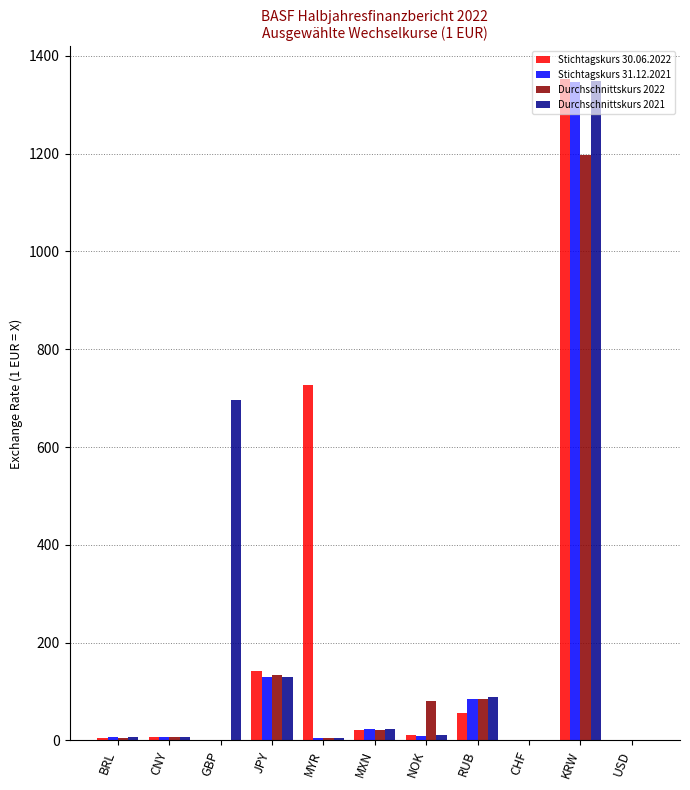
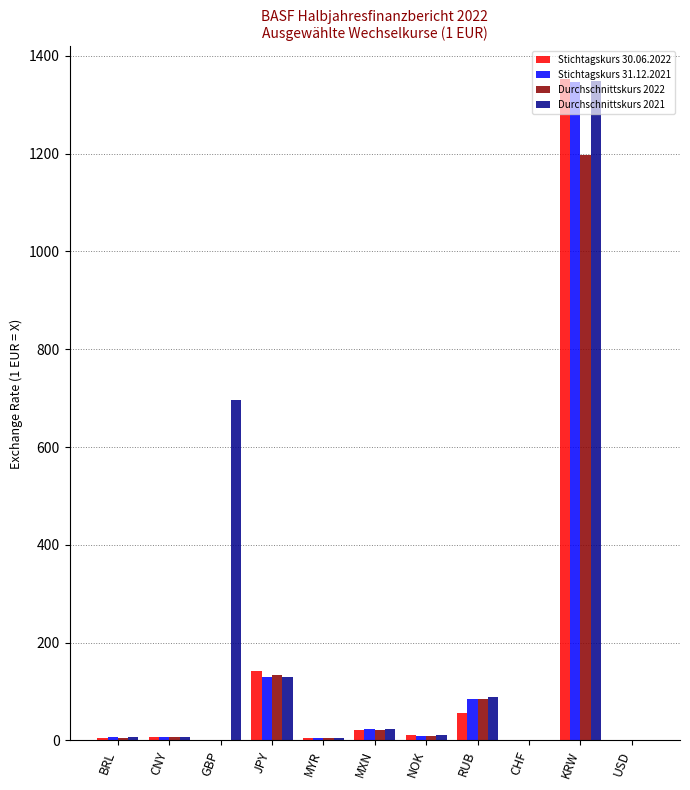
Stichtagskurs 30.06.2022, MYR: 730 -> 0
Durchschnittskurs 2022, NOK: 80 -> 10
